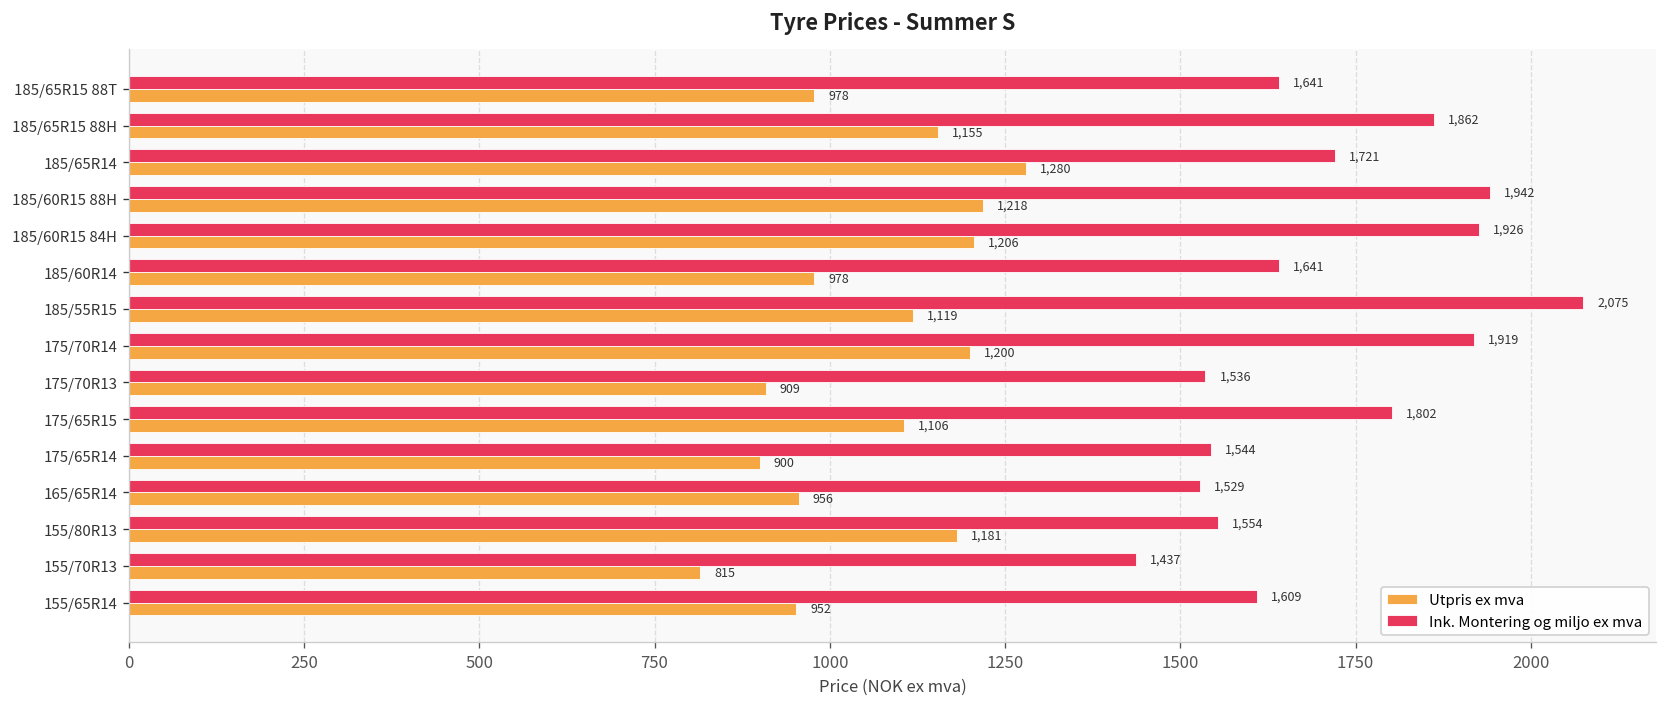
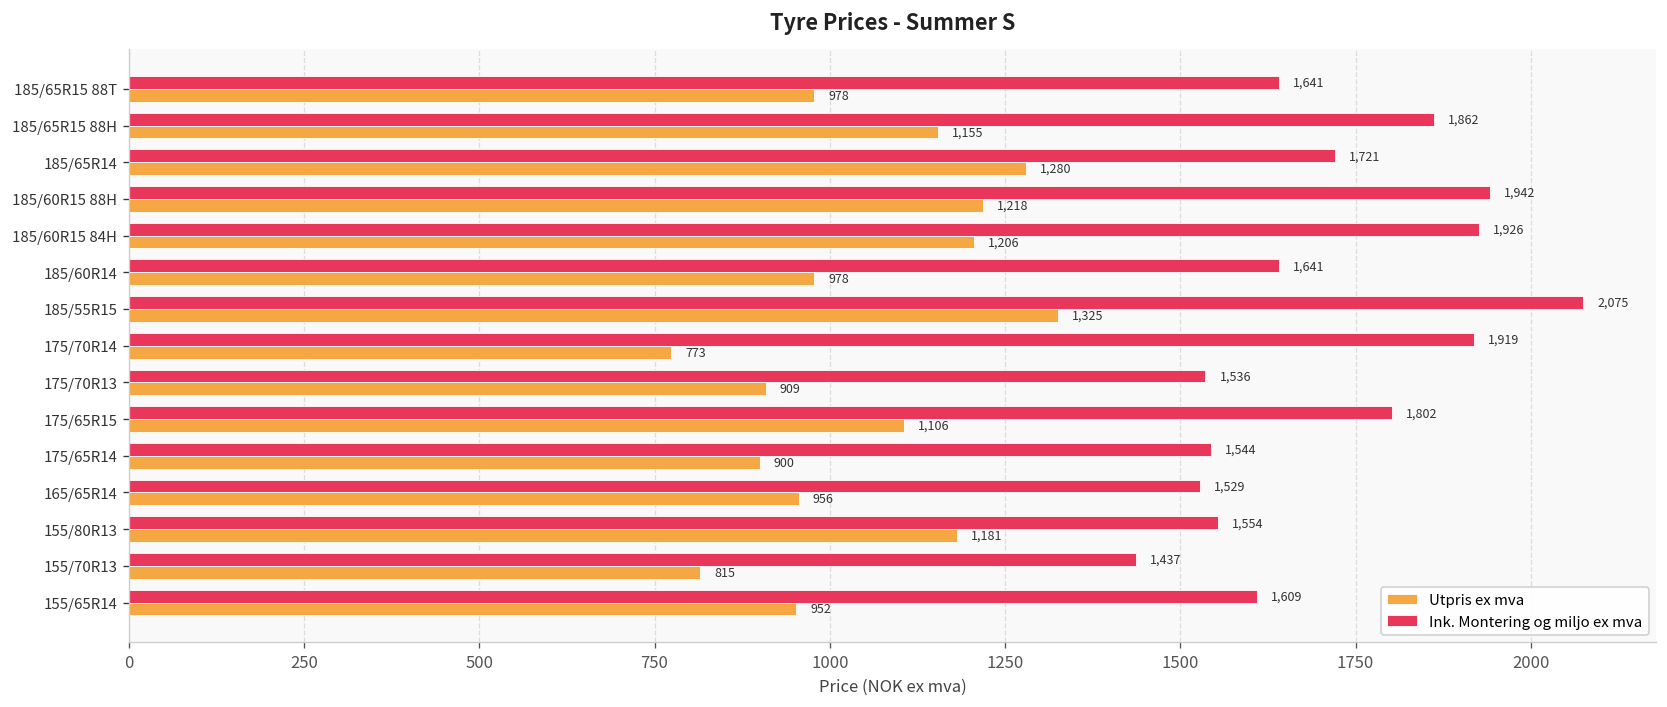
Utpris ex mva, 185/55R15: 1,119 -> 1,325
Utpris ex mva, 175/70R14: 1,200 -> 773
